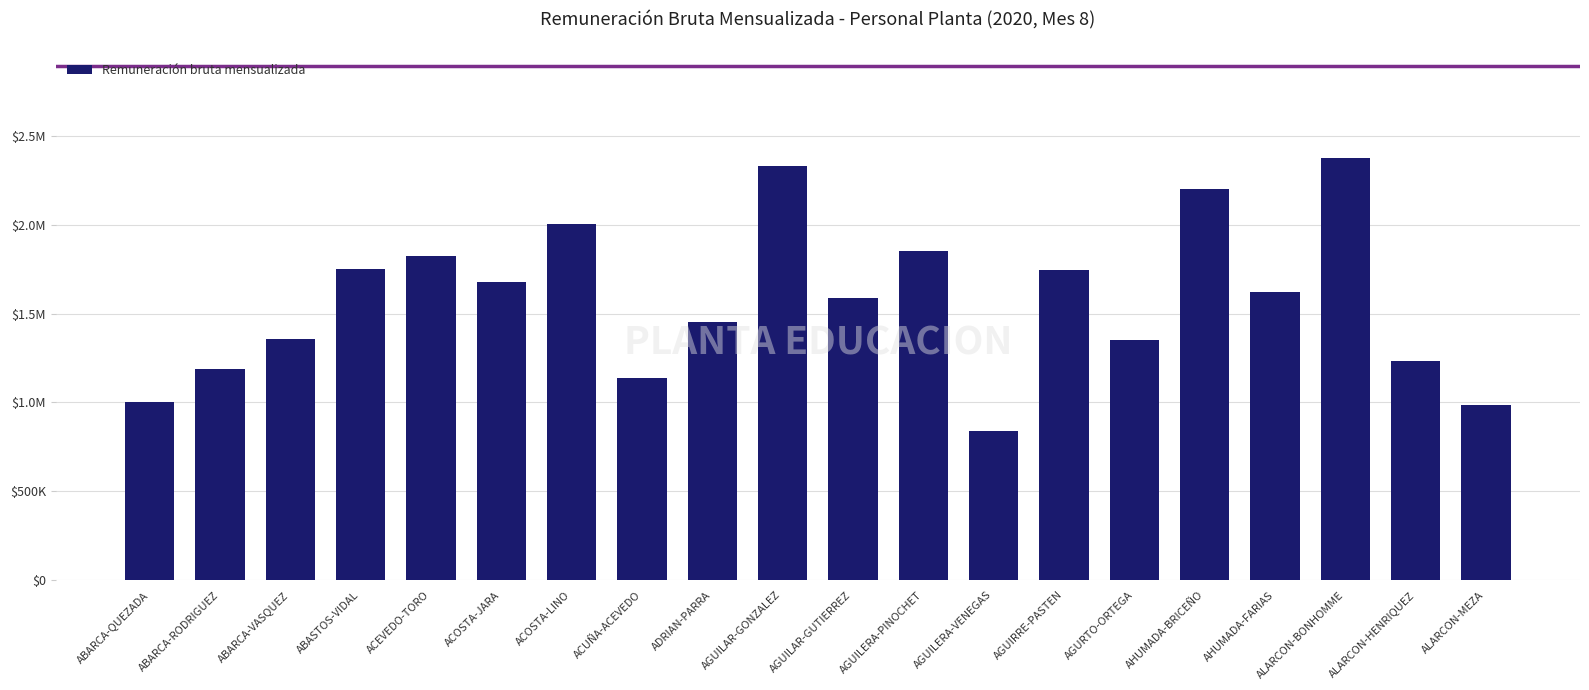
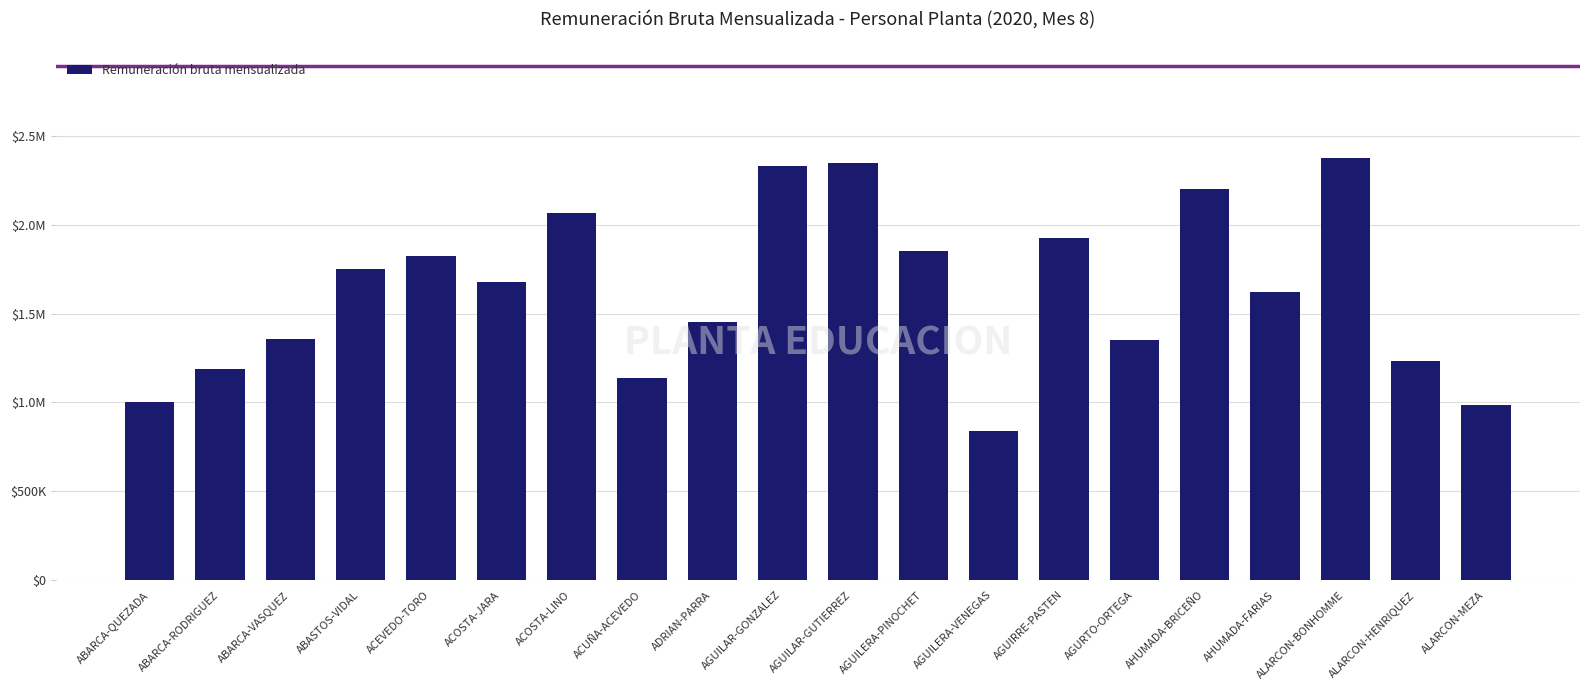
ACOSTA-LINO: $2000000 -> $2060000
AGUILAR-GUTIERREZ: $1590000 -> $2350000
AGUIRRE-PASTEN: $1750000 -> $1930000
